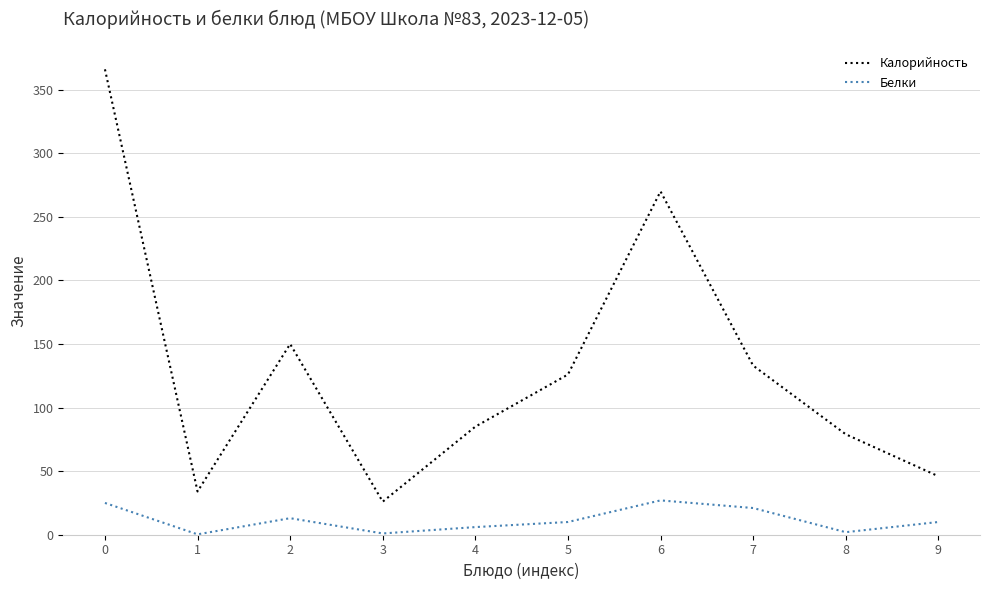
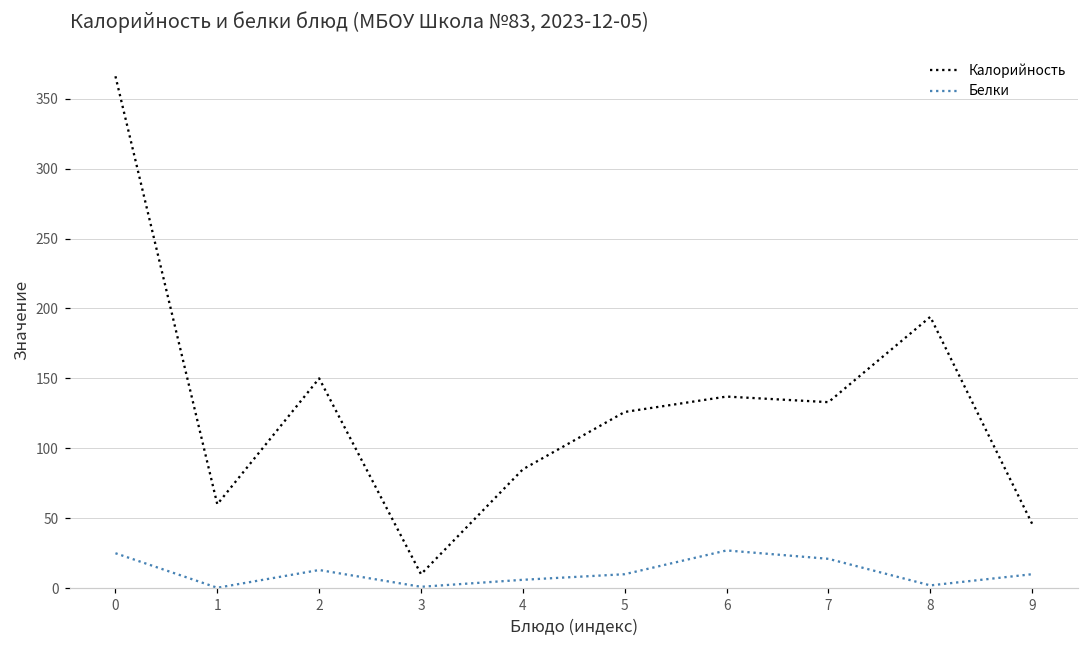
Калорийность, 1: 34 -> 60
Калорийность, 3: 26 -> 10
Калорийность, 6: 270 -> 137
Калорийность, 8: 79 -> 194
